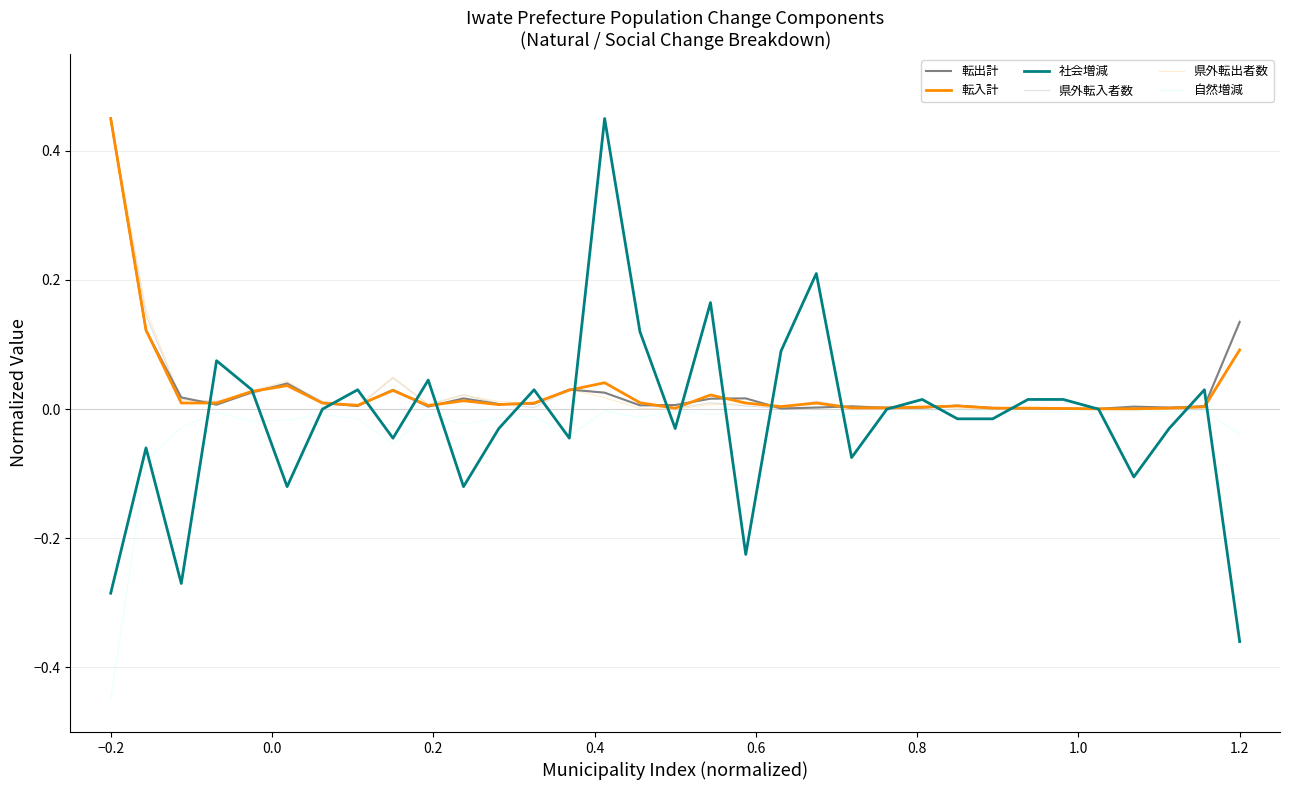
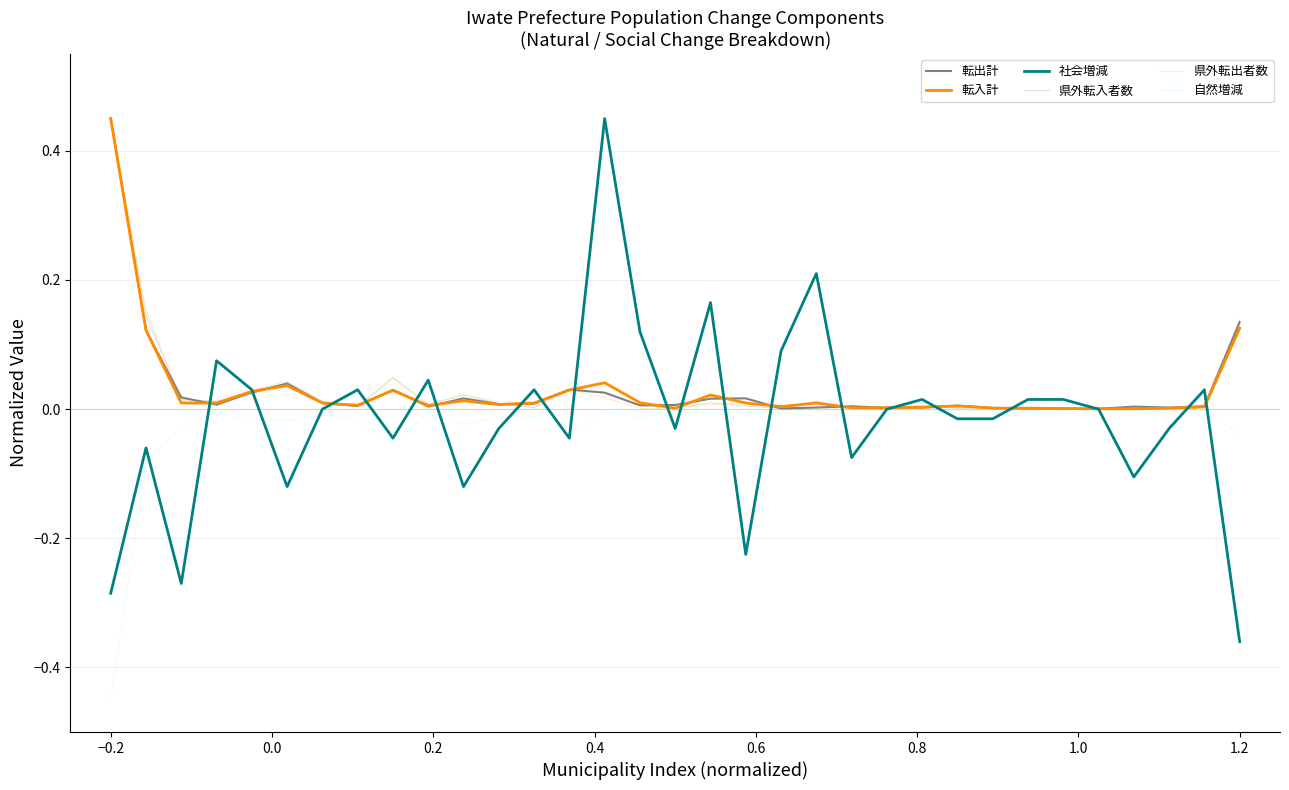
転入計, 1.2: 0.09 -> 0.13
